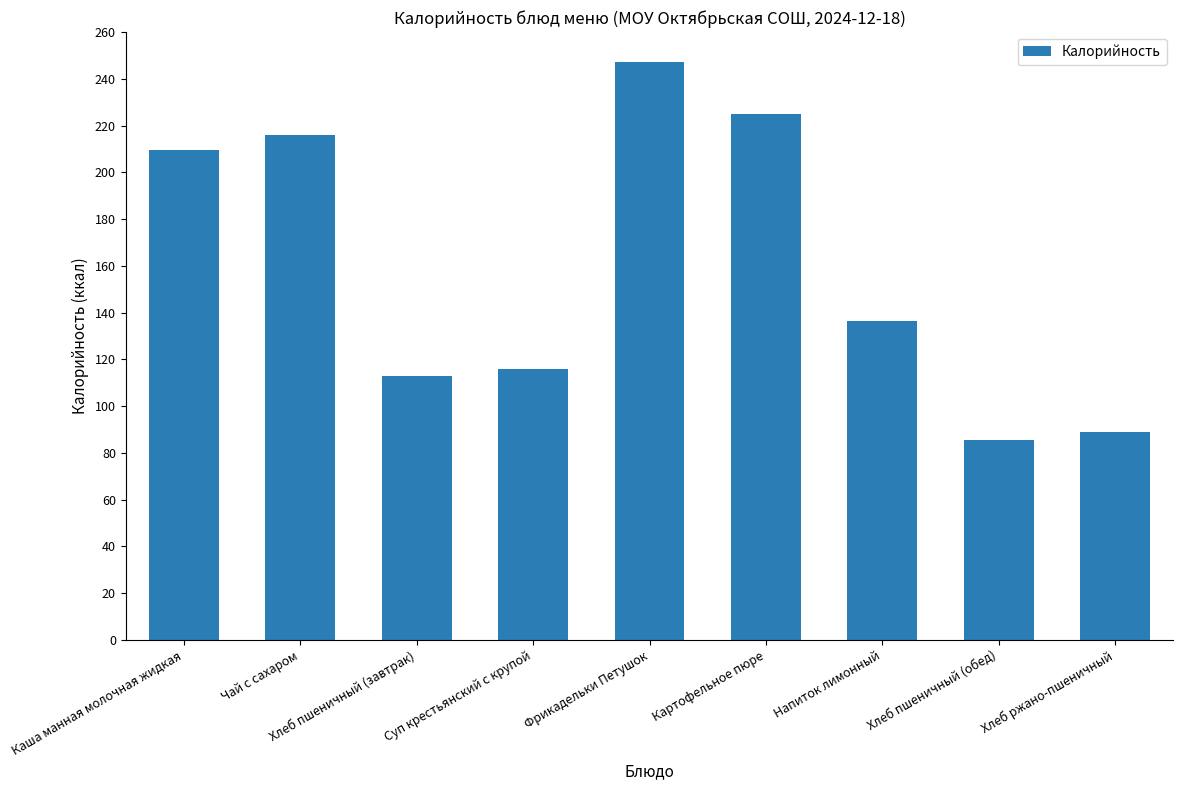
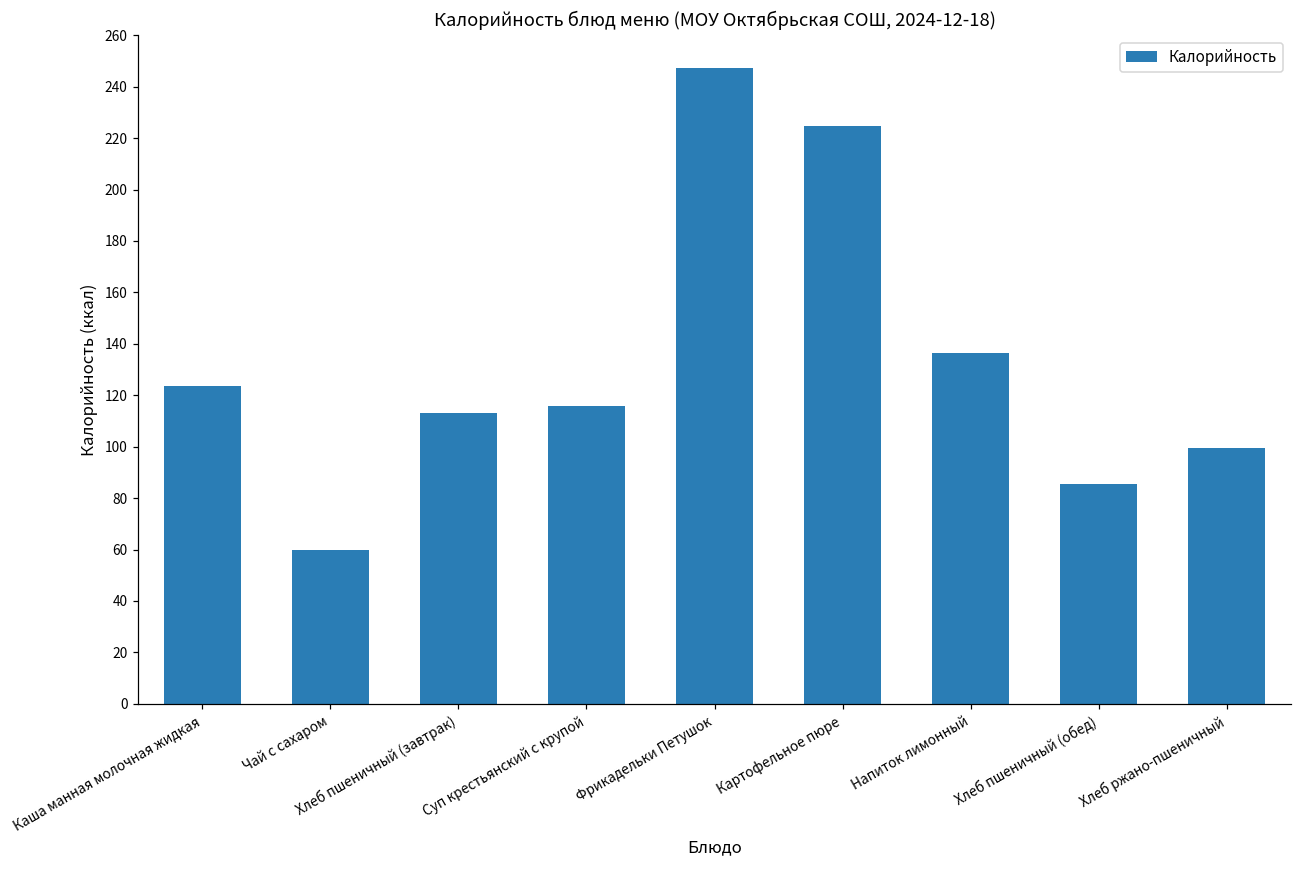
Каша манная молочная жидкая: 210 -> 124
Чай с сахаром: 216 -> 60
Хлеб ржано-пшеничный: 89 -> 100
